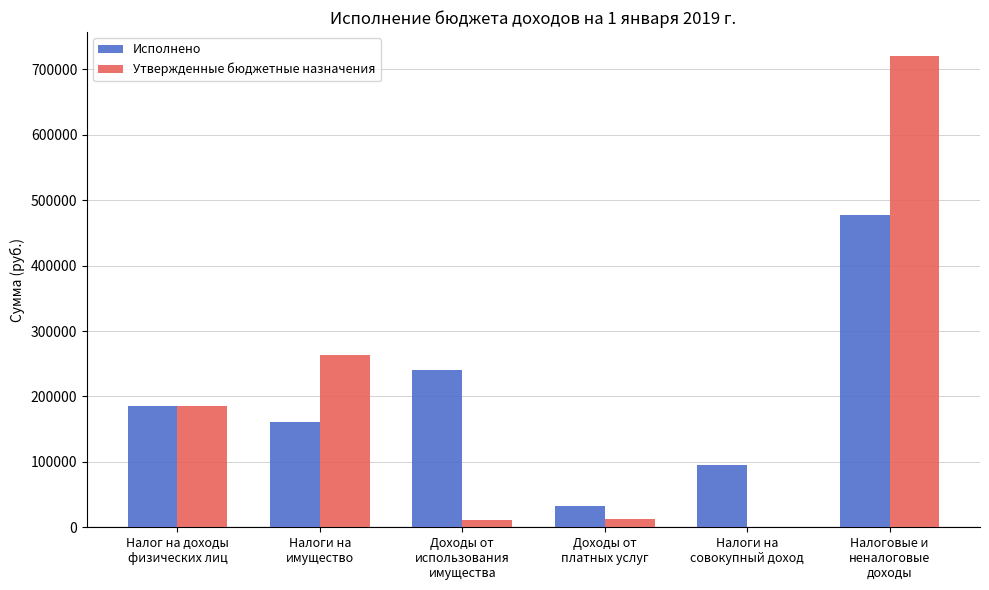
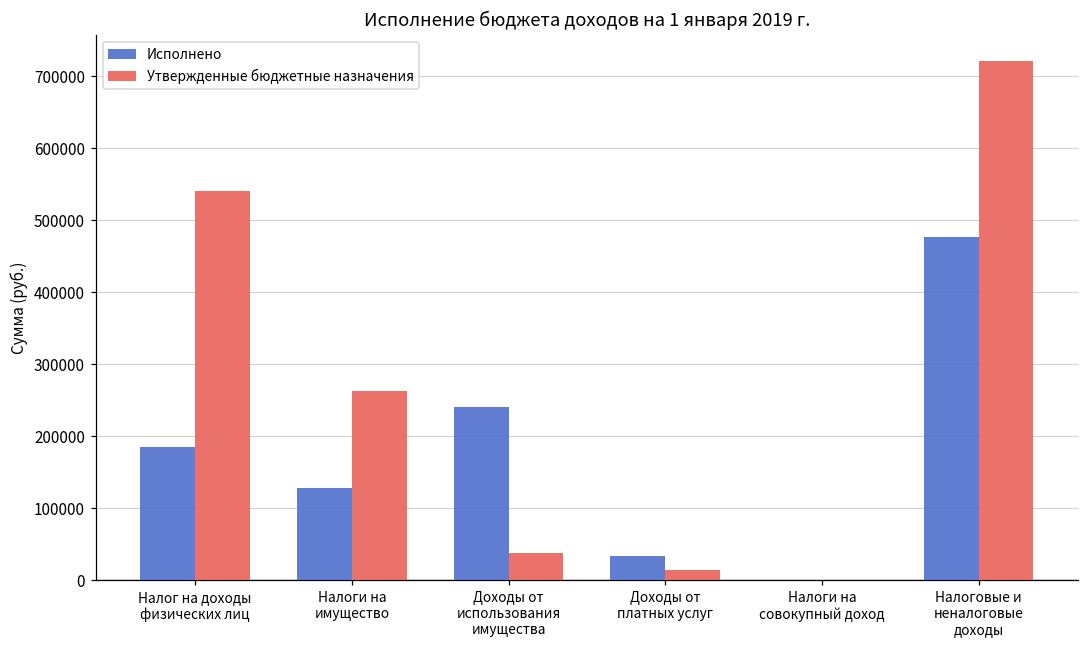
Утвержденные бюджетные назначения, Налог на доходы физических лиц: 190000 -> 540000
Исполнено, Налоги на имущество: 160000 -> 130000
Утвержденные бюджетные назначения, Доходы от использования имущества: 10000 -> 40000
Исполнено, Налоги на совокупный доход: 90000 -> 0
